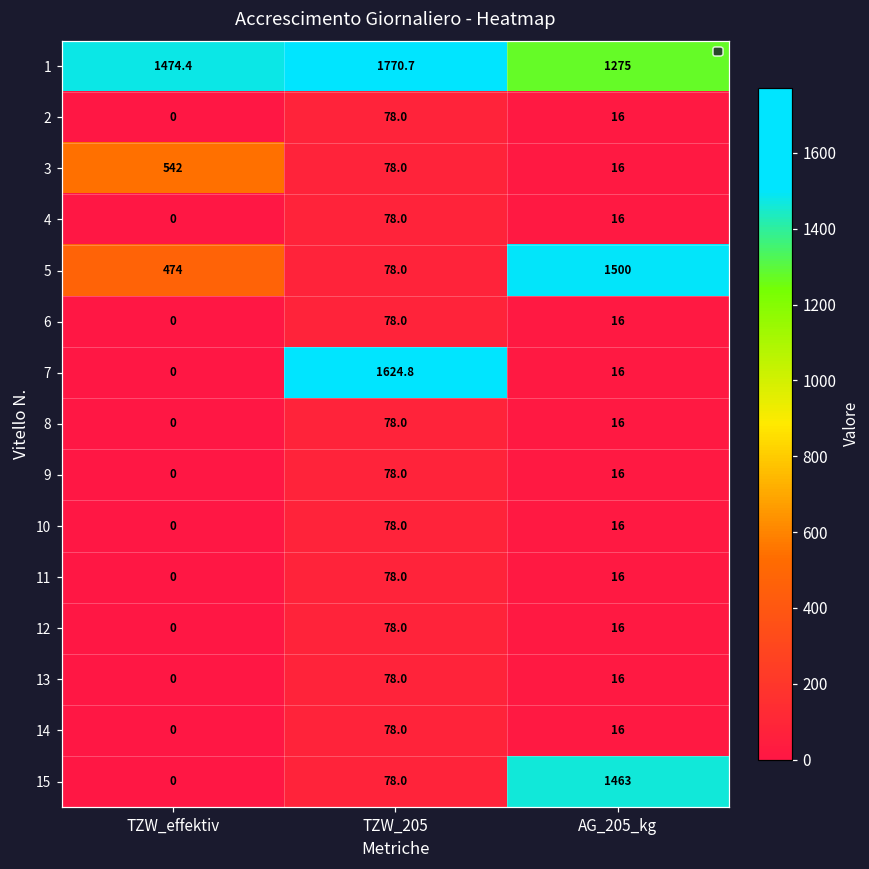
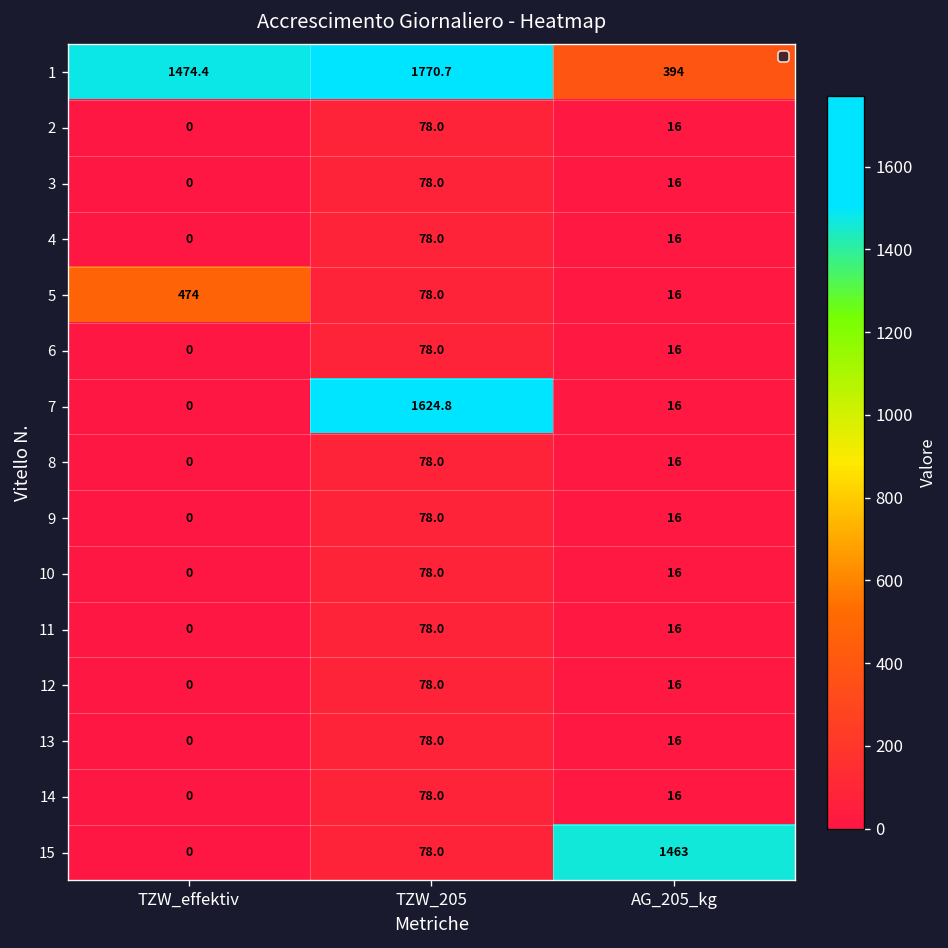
1, AG_205_kg: 1275 -> 394
3, TZW_effektiv: 542 -> 0
5, AG_205_kg: 1500 -> 16
